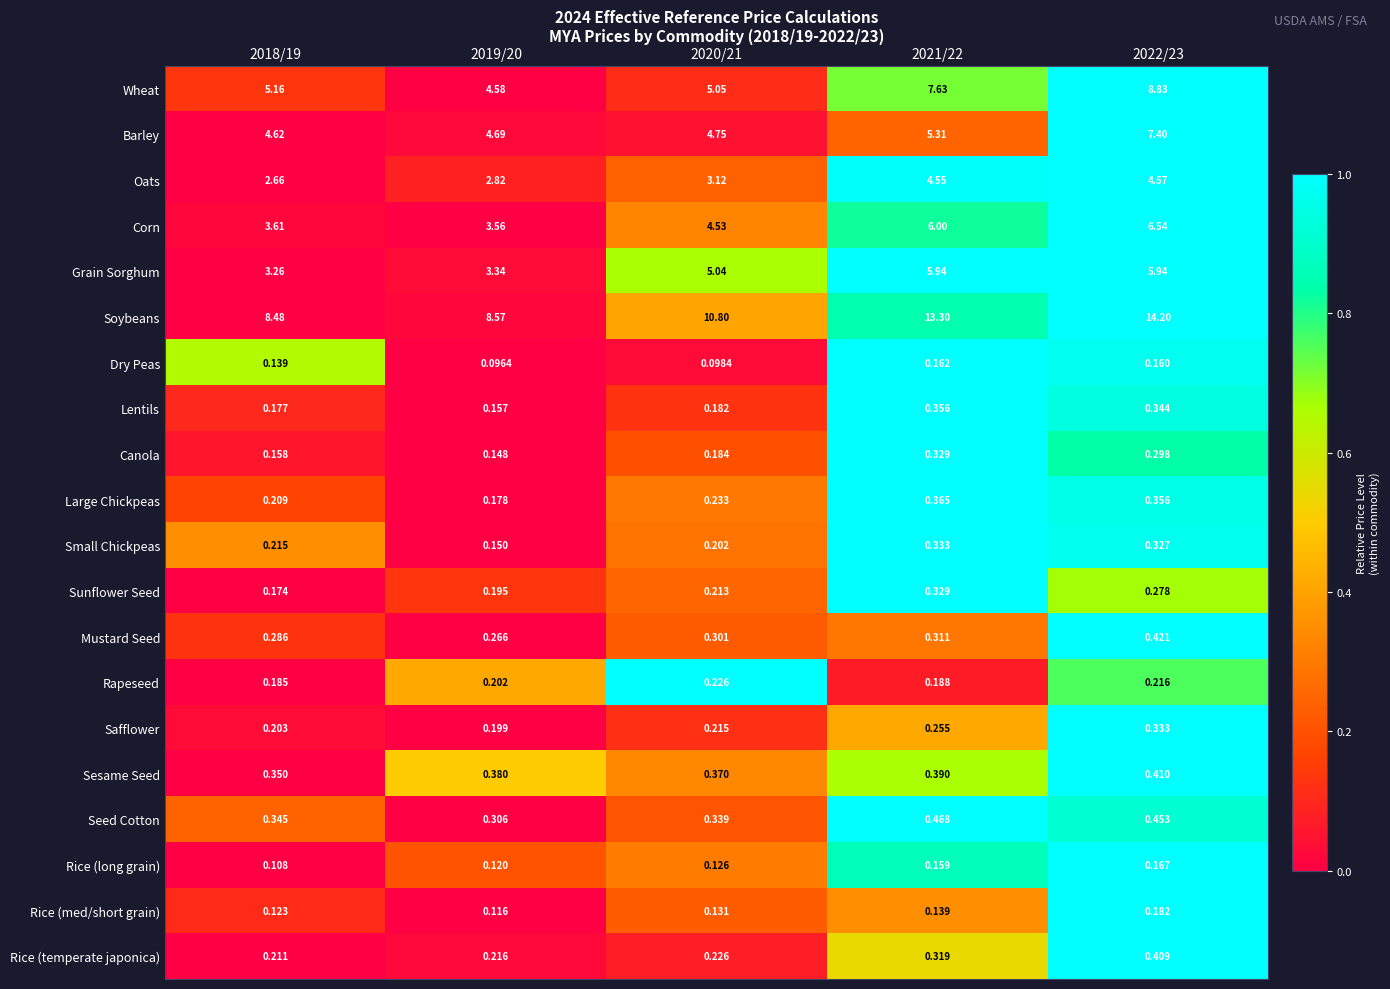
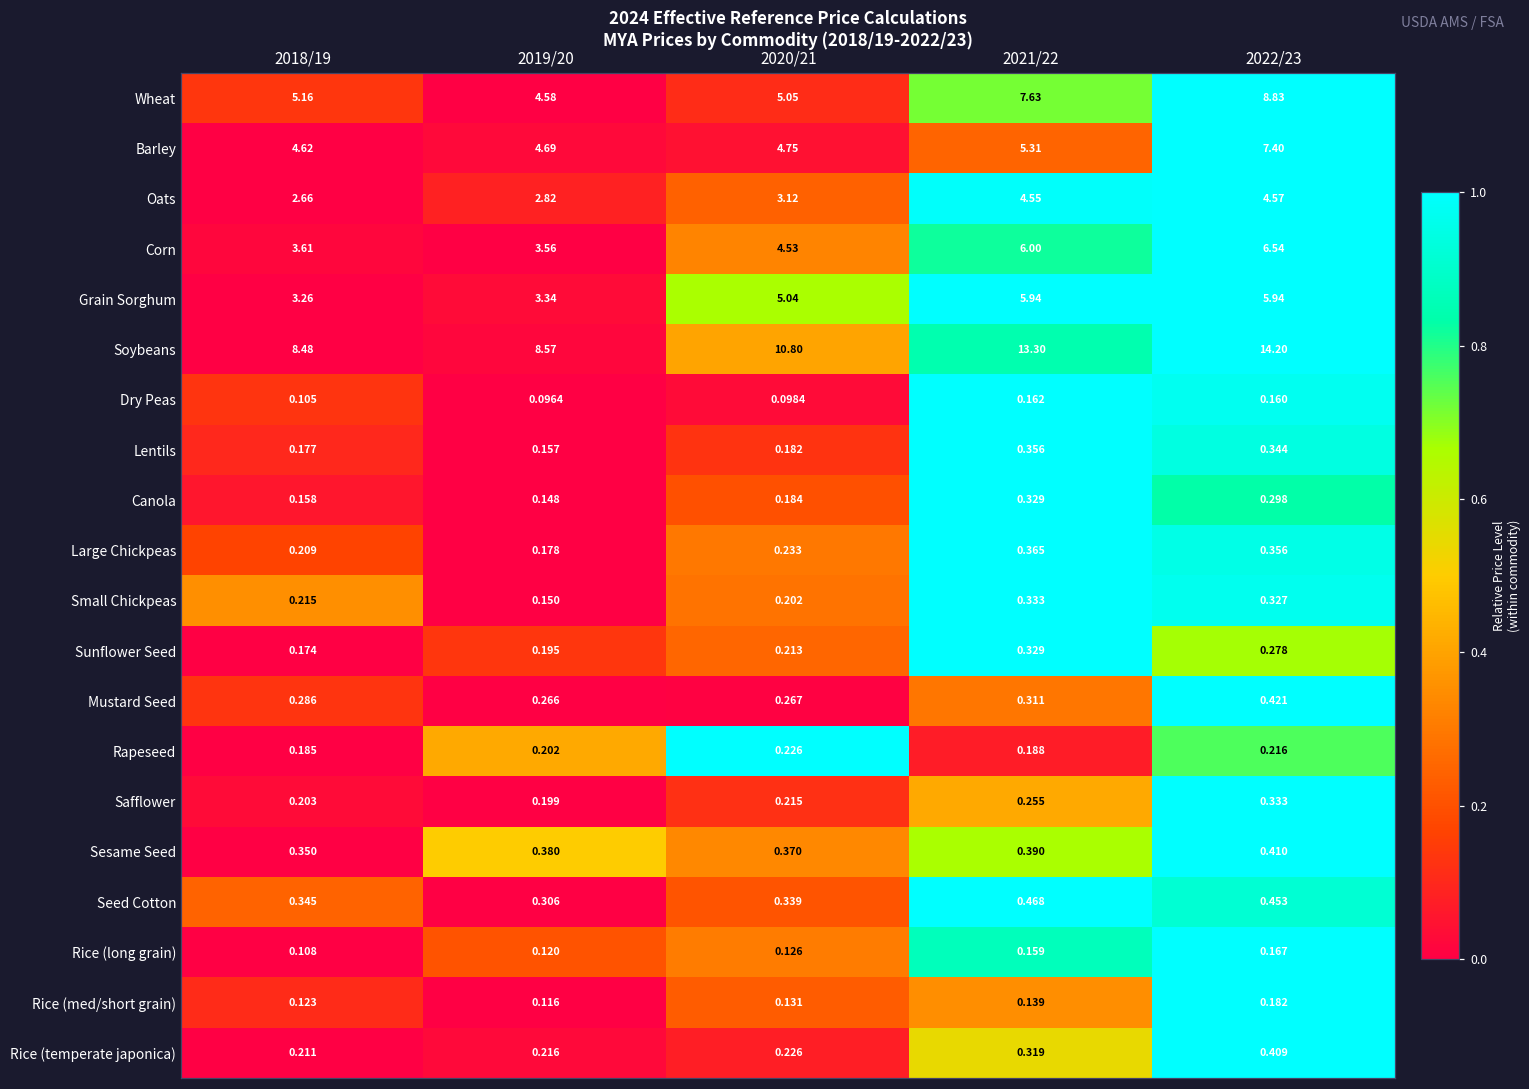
Dry Peas, 2018/19: 0.139 -> 0.105
Mustard Seed, 2020/21: 0.301 -> 0.267
